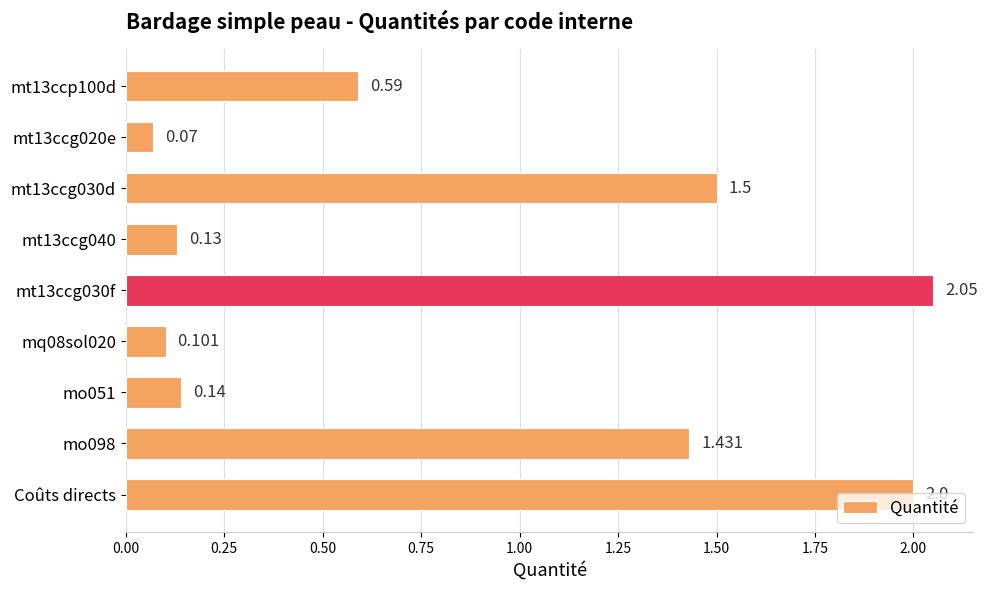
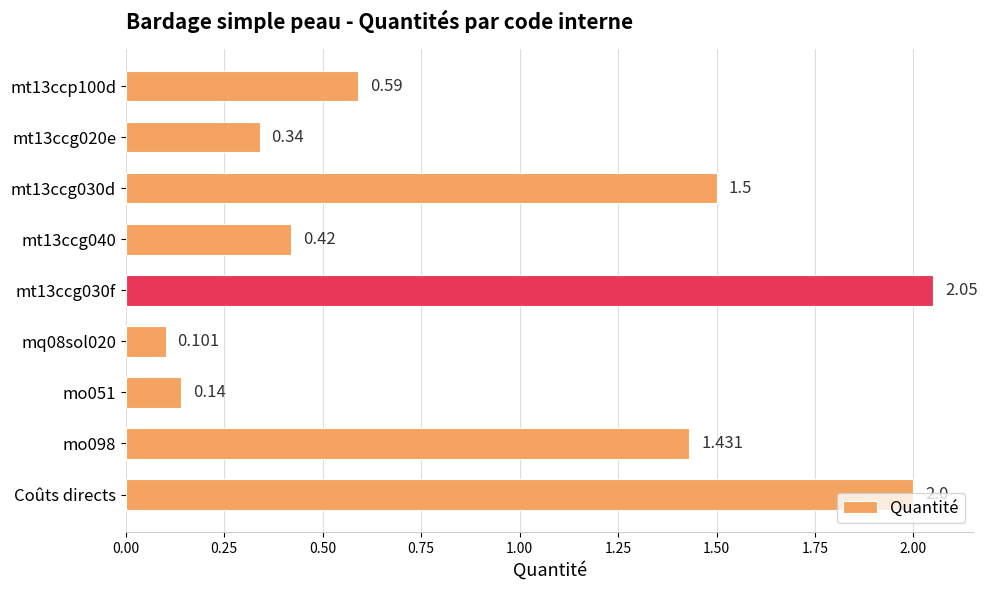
mt13ccg020e: 0.07 -> 0.34
mt13ccg040: 0.13 -> 0.42
